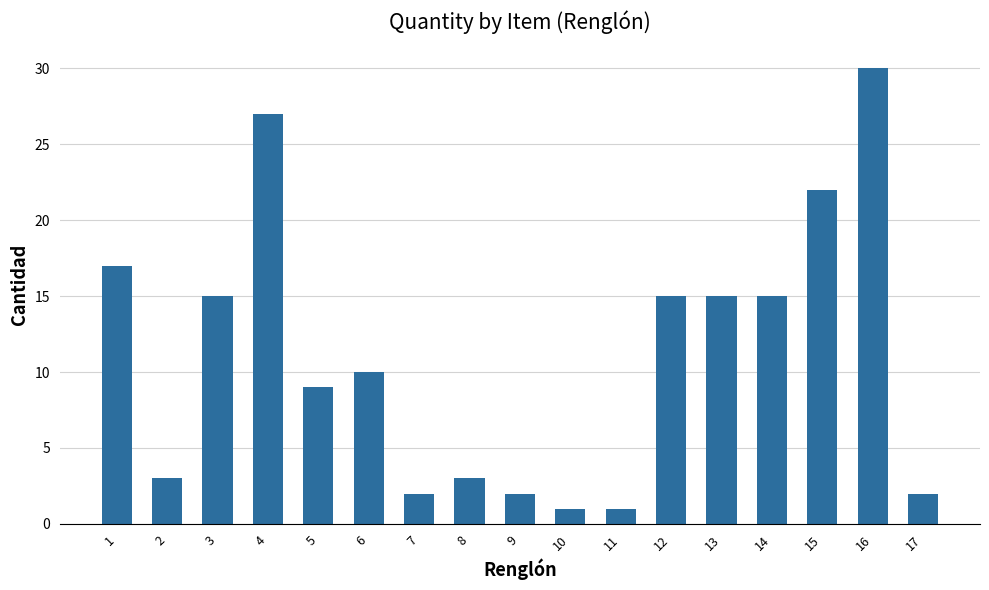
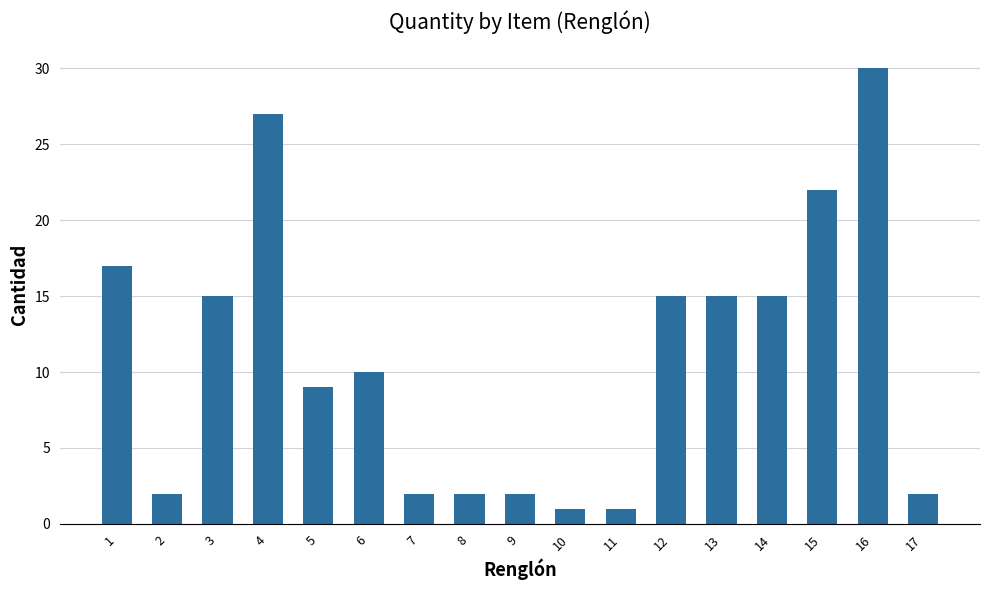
2: 3 -> 2
8: 3 -> 2
